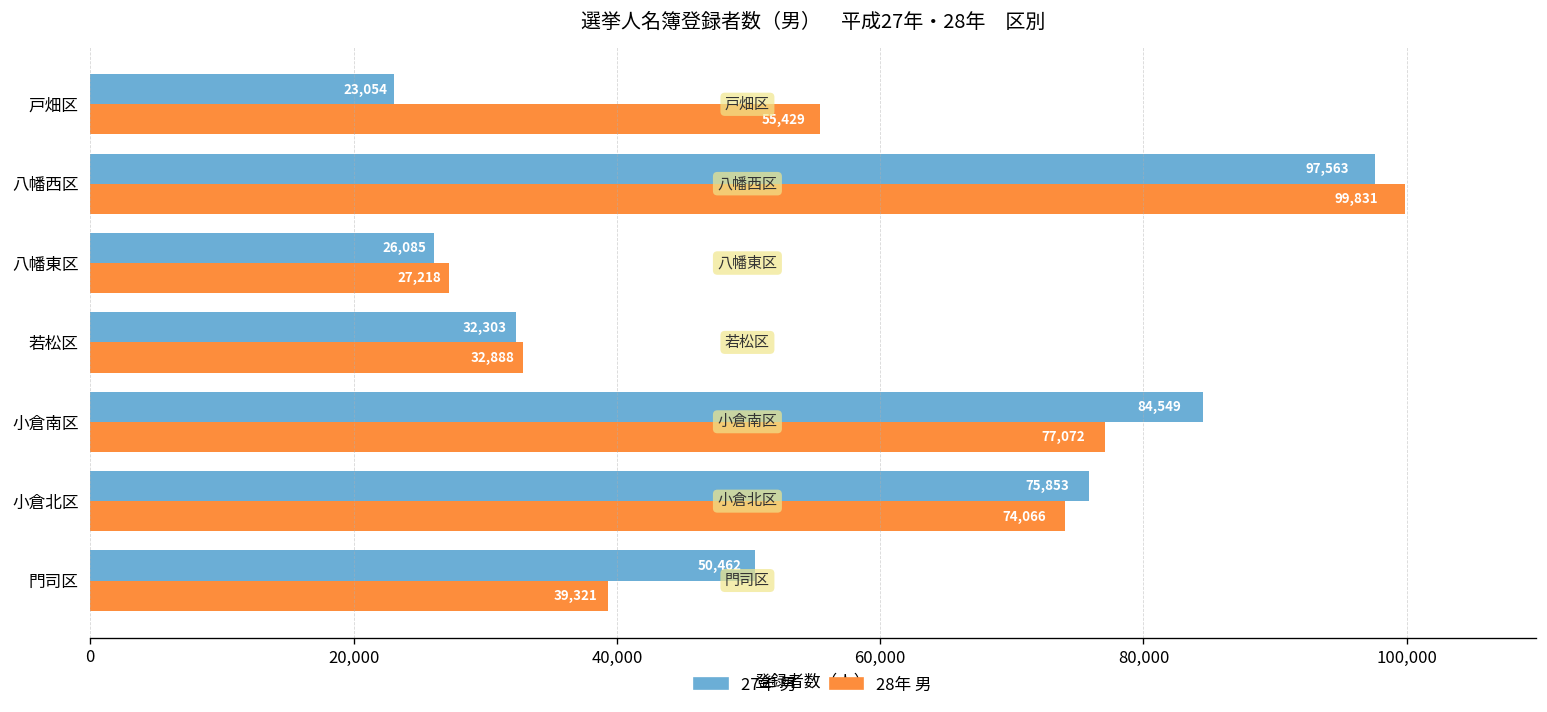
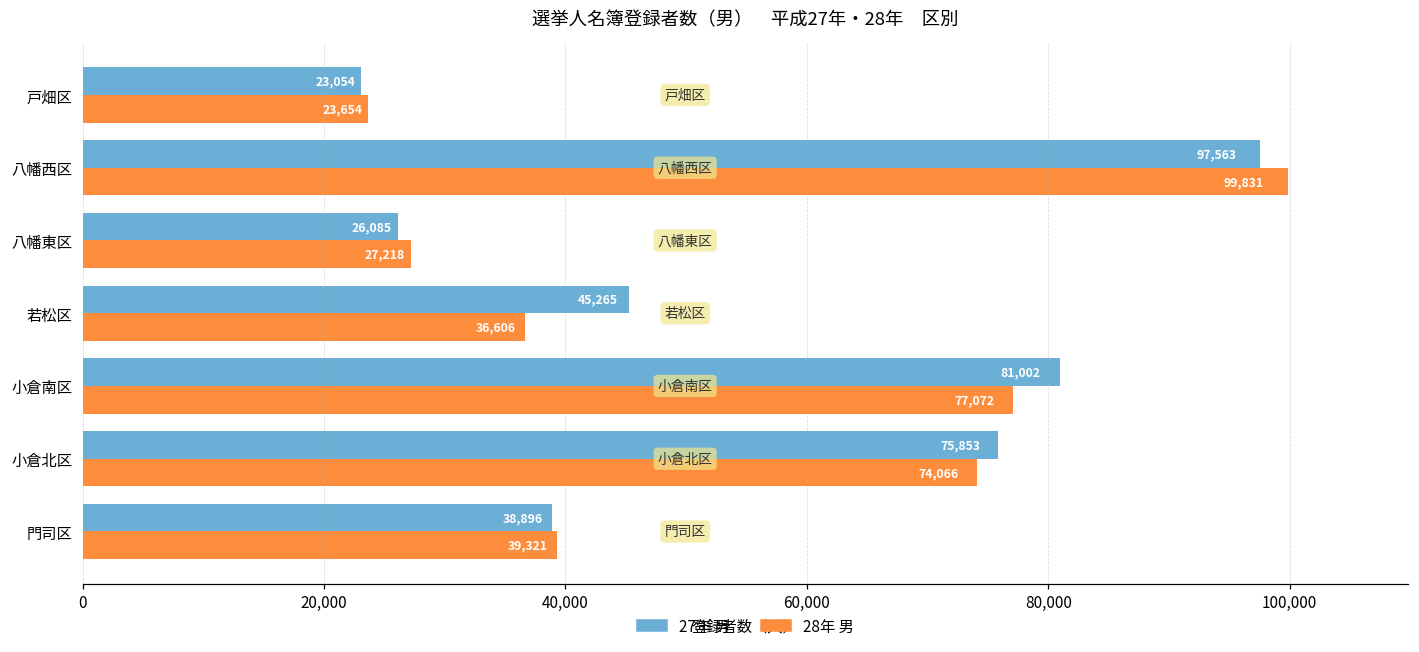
28年 男, 戸畑区: 55,429 -> 23,654
27年 男, 若松区: 32,303 -> 45,265
28年 男, 若松区: 32,888 -> 36,606
27年 男, 小倉南区: 84,549 -> 81,002
27年 男, 門司区: 50,462 -> 38,896
